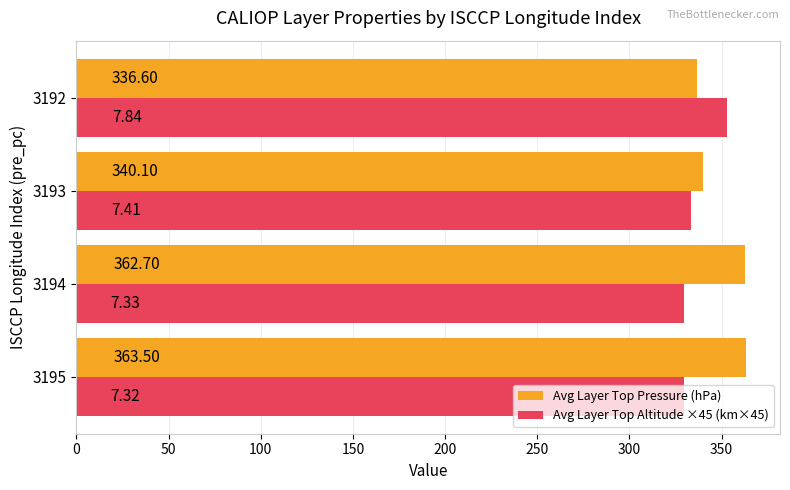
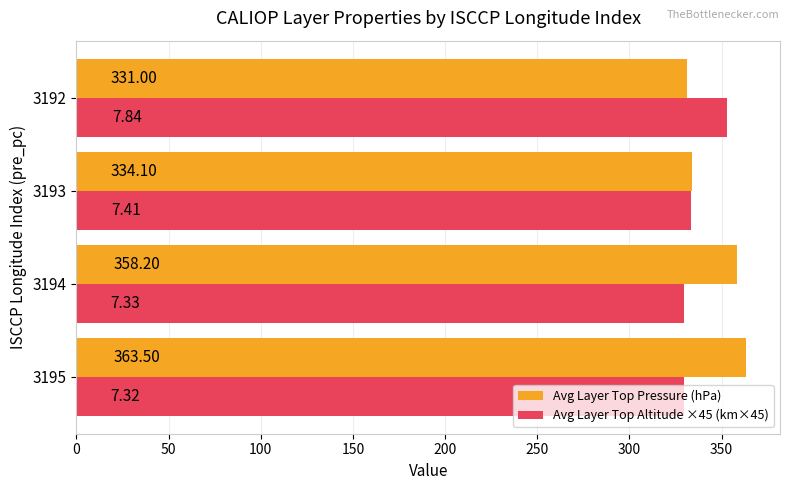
Avg Layer Top Pressure (hPa), 3192: 336.60 -> 331.00
Avg Layer Top Pressure (hPa), 3193: 340.10 -> 334.10
Avg Layer Top Pressure (hPa), 3194: 362.70 -> 358.20
